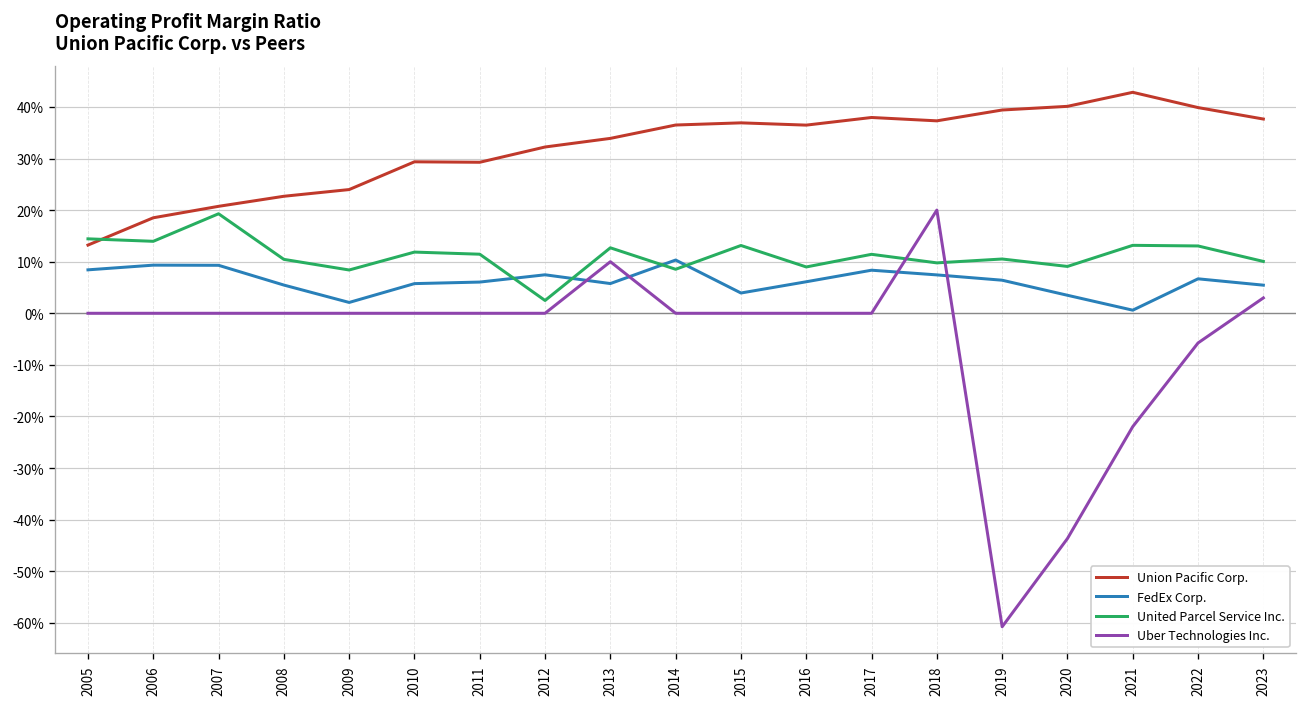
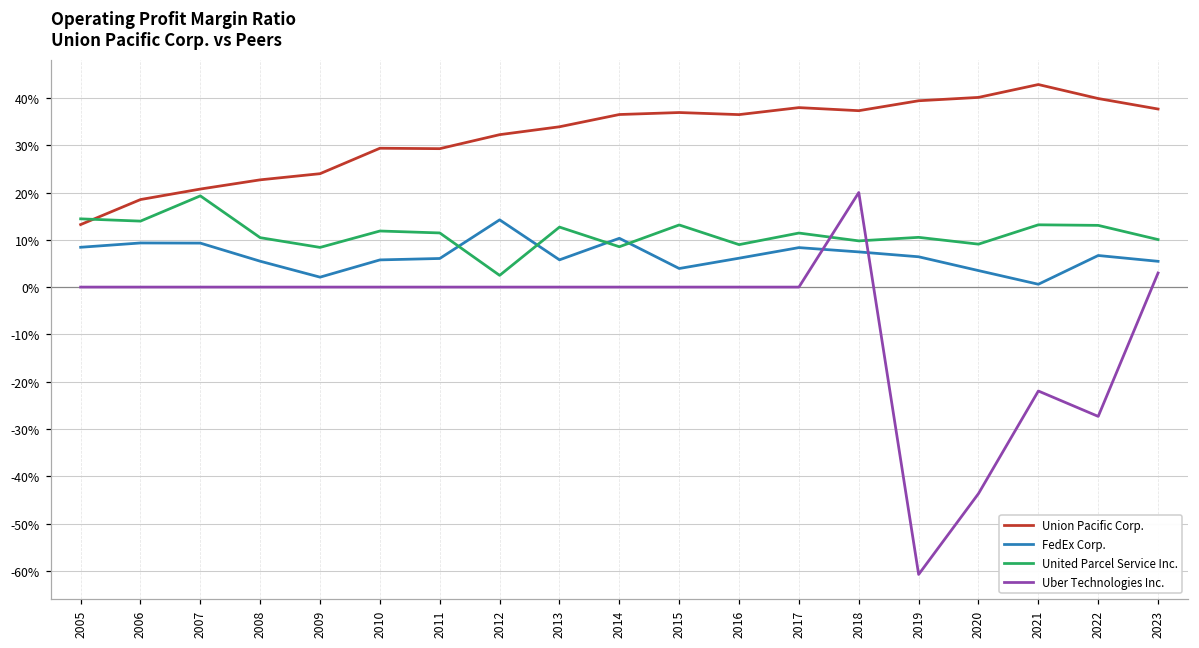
FedEx Corp., 2012: 7% -> 14%
Uber Technologies Inc., 2013: 10% -> 0%
Uber Technologies Inc., 2022: -6% -> -27%
